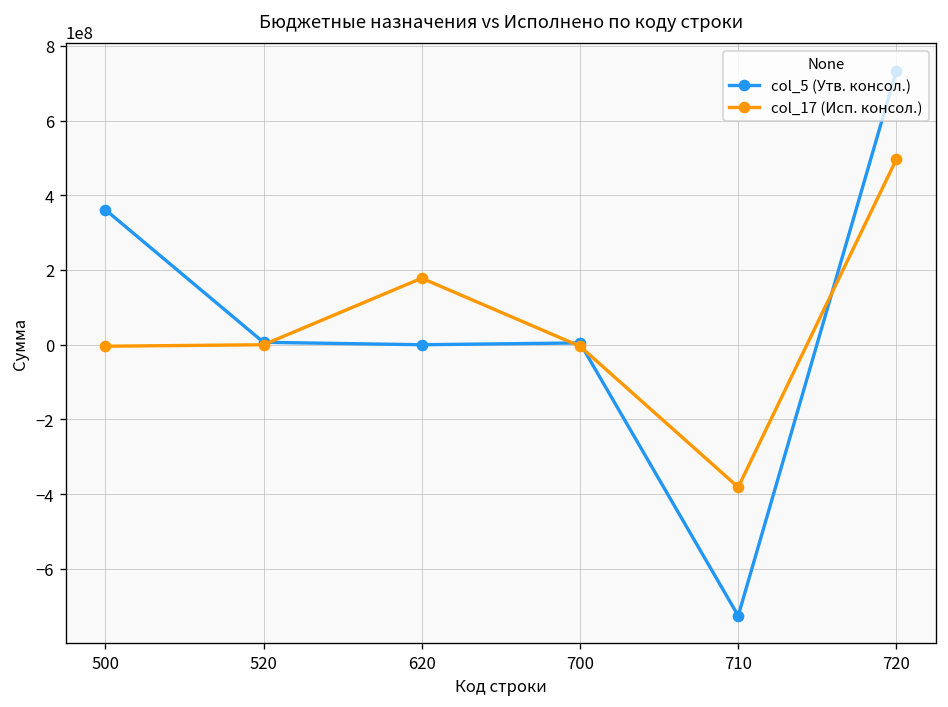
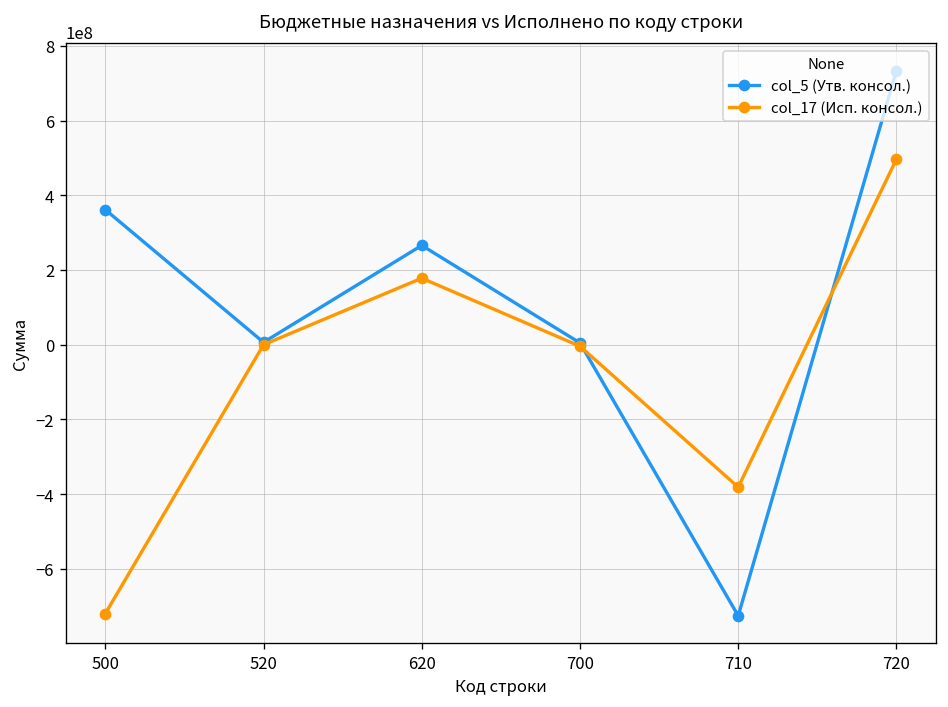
col_17 (Исп. консол.), 500: 0 -> -720000000
col_5 (Утв. консол.), 620: 0 -> 270000000
